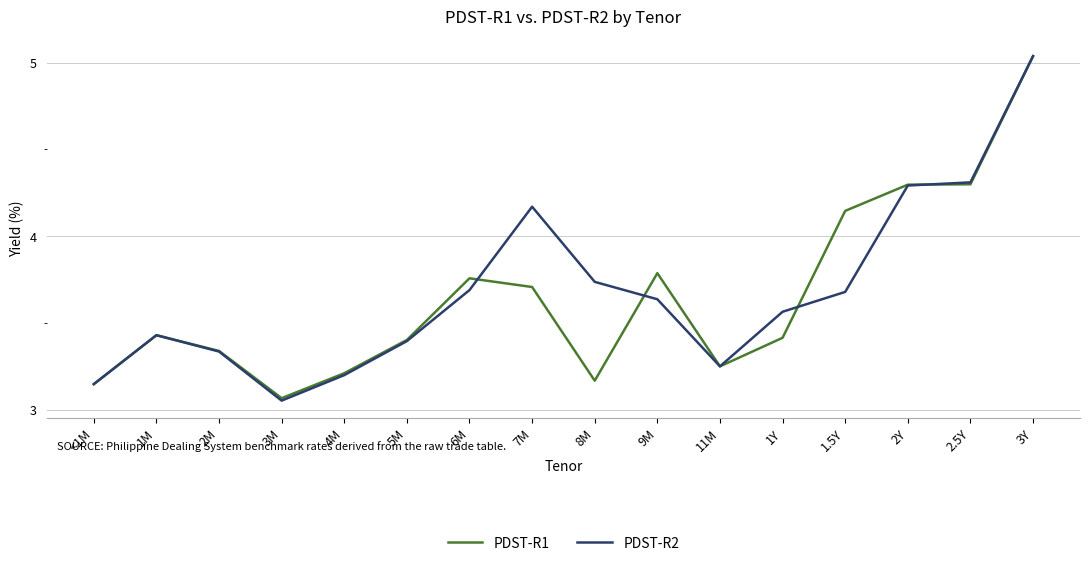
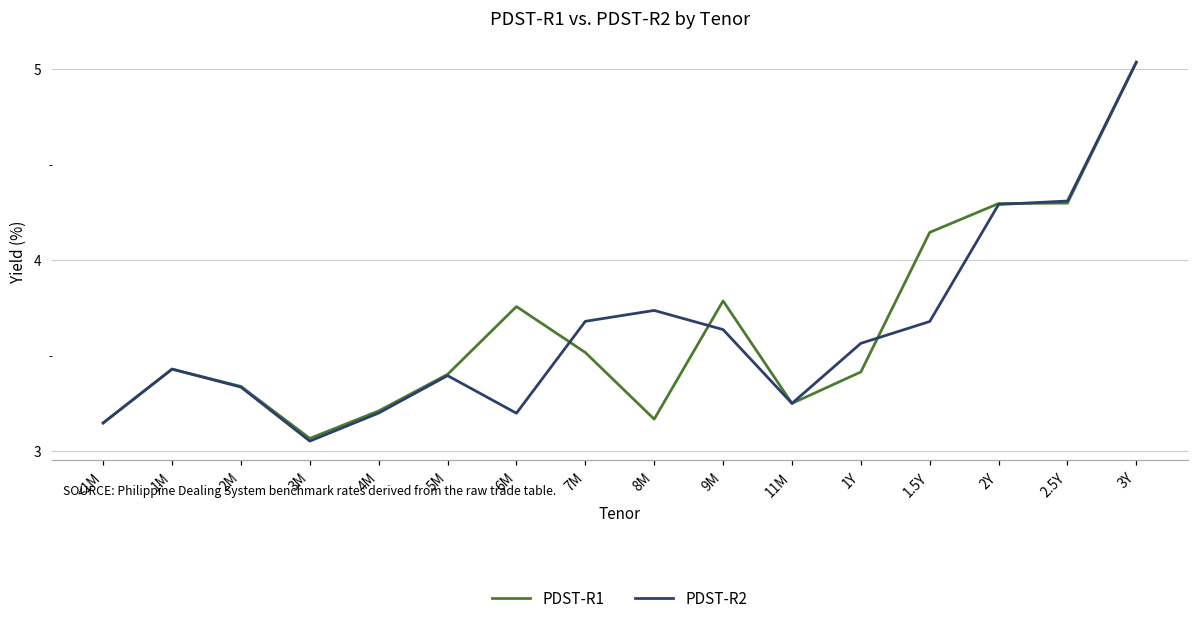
PDST-R2, 6M: 3.69 -> 3.20
PDST-R1, 7M: 3.71 -> 3.52
PDST-R2, 7M: 4.17 -> 3.68
